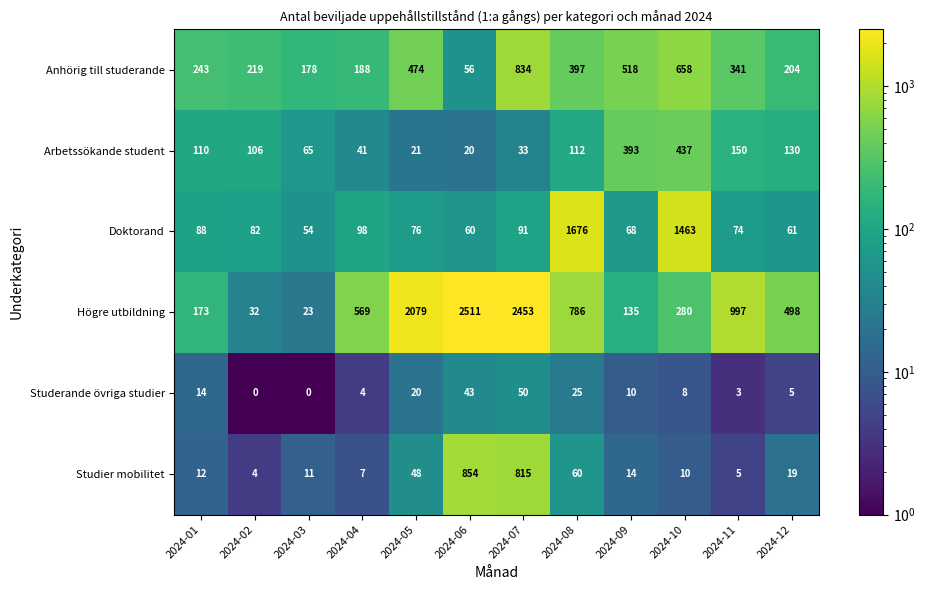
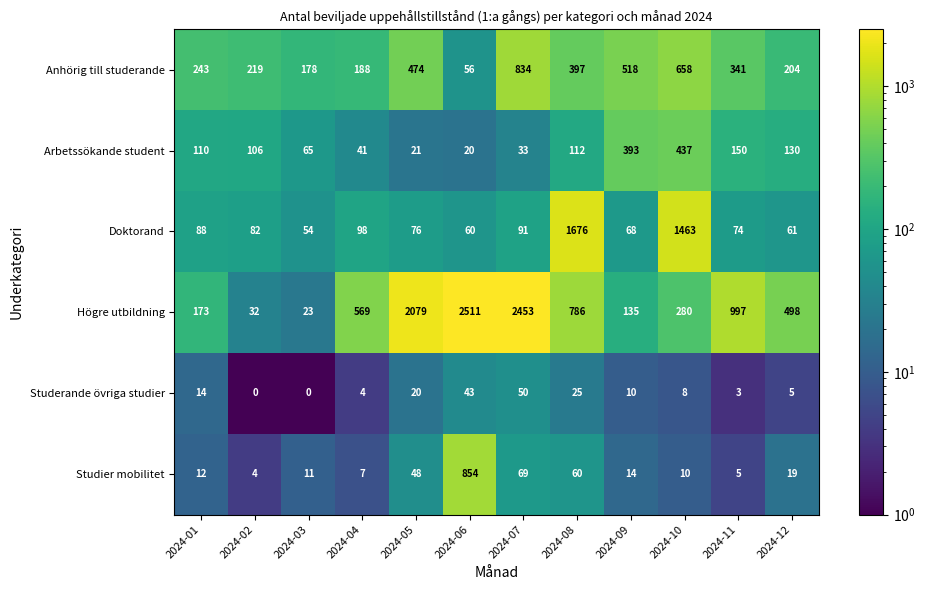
Studier mobilitet, 2024-07: 815 -> 69
